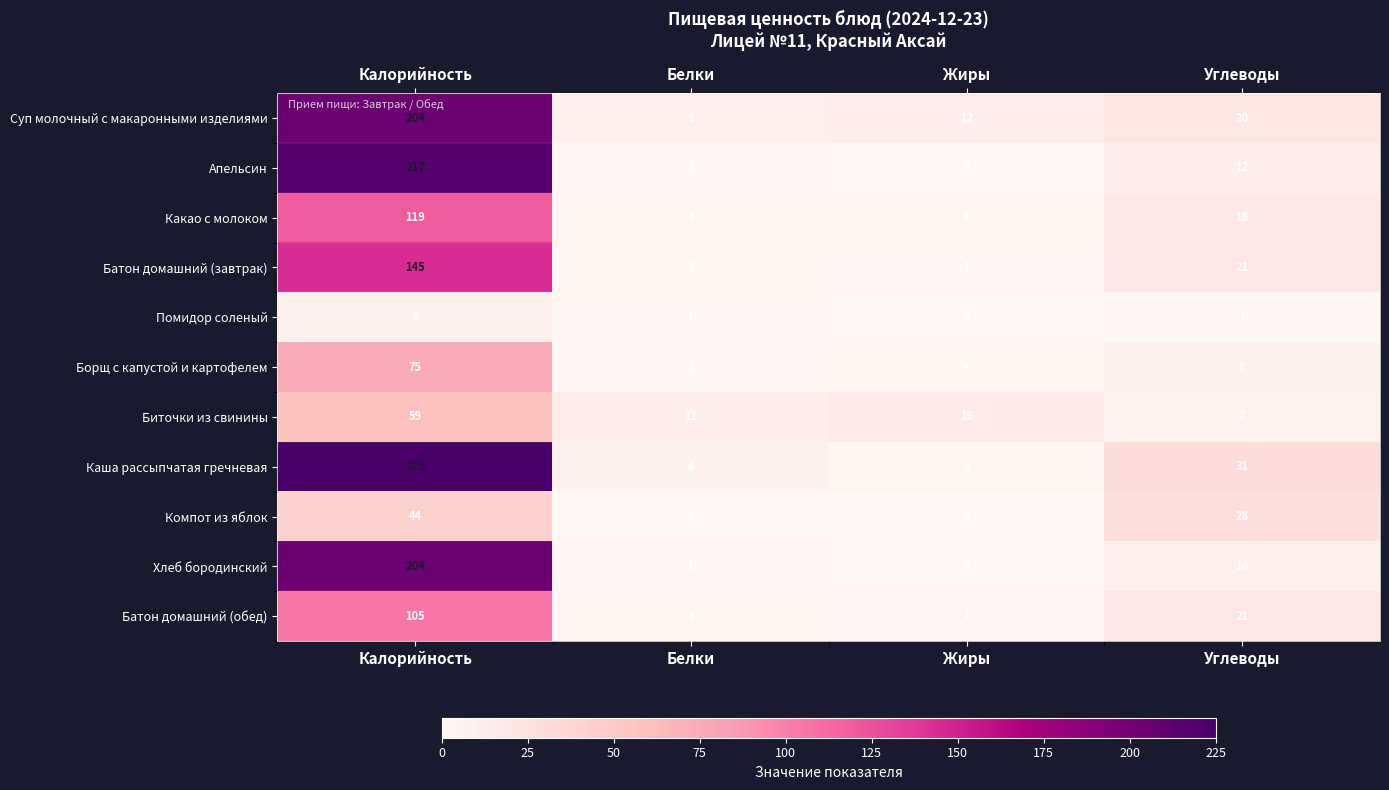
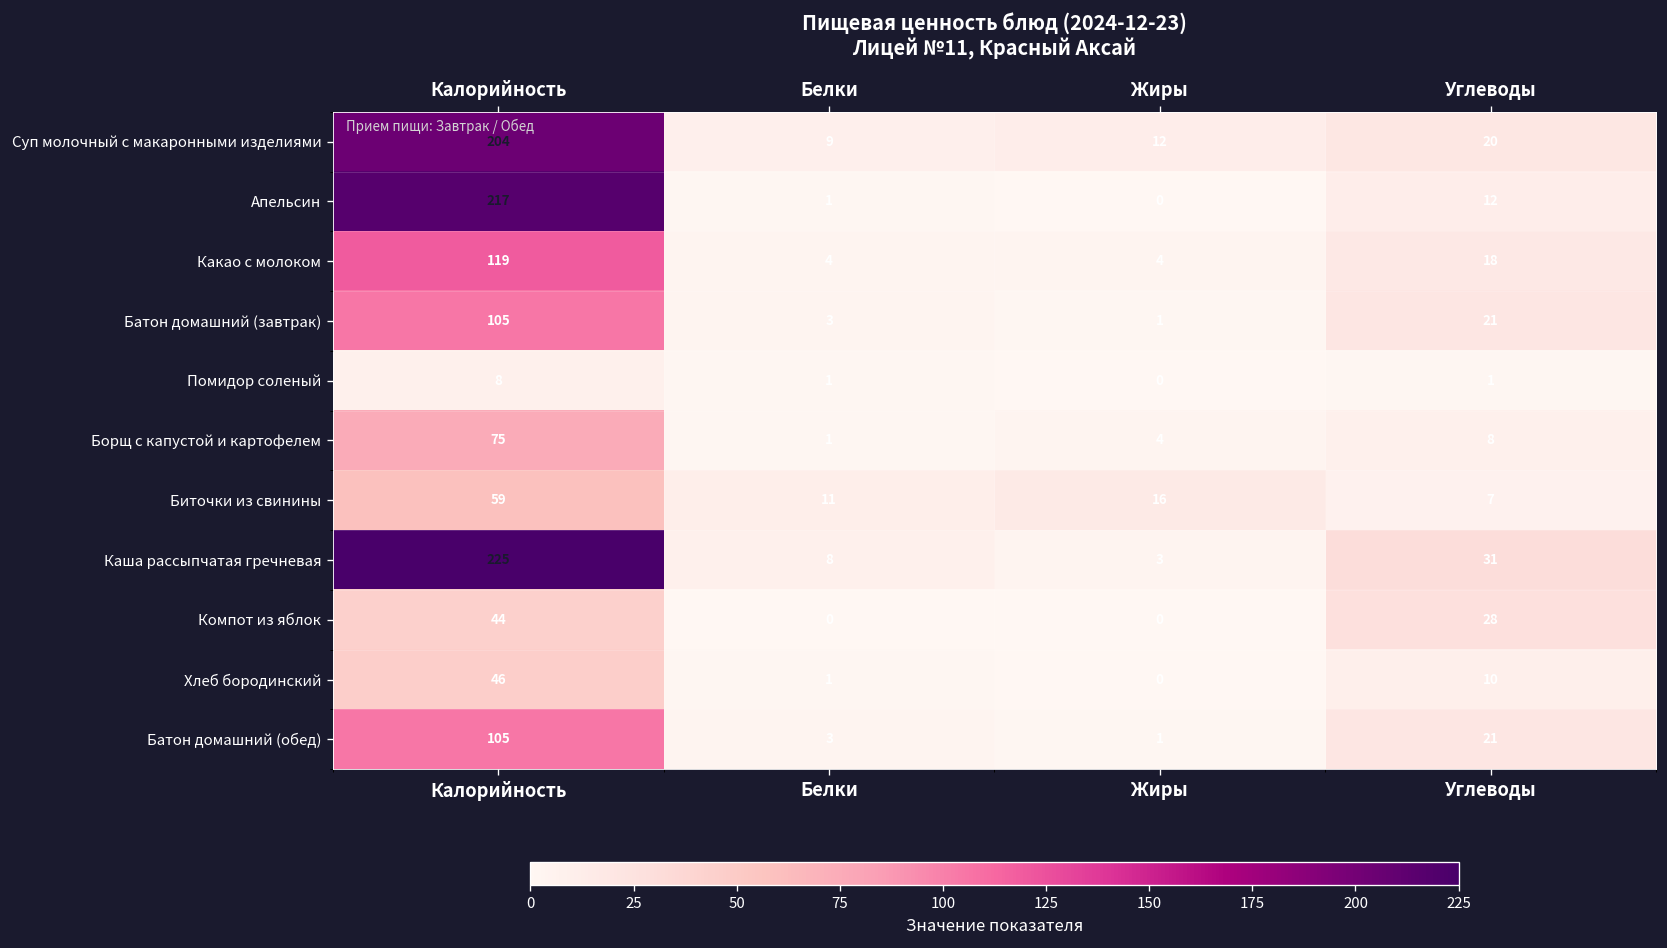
Батон домашний (завтрак), Калорийность: 145 -> 105
Хлеб бородинский, Калорийность: 204 -> 46
